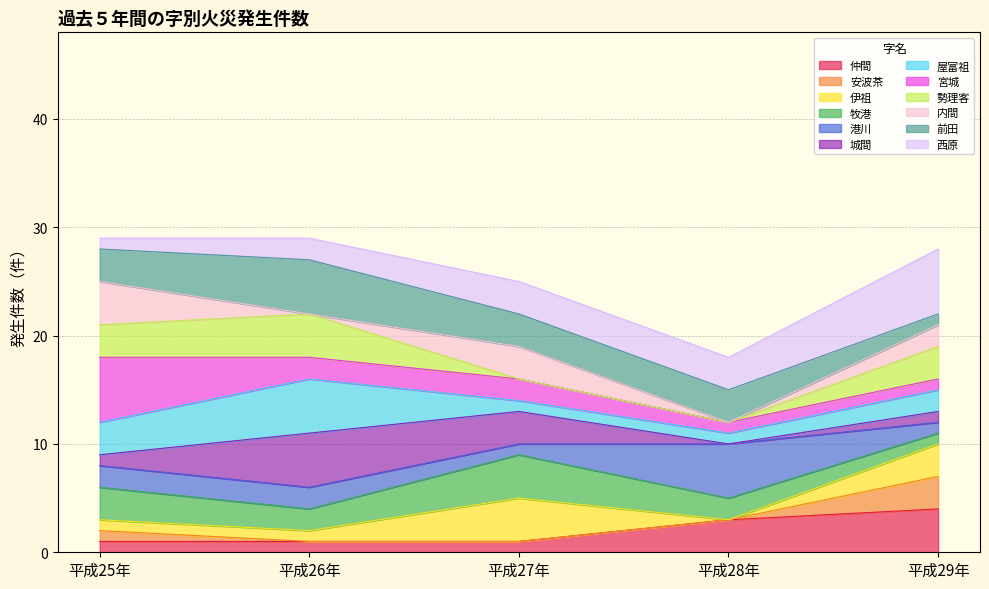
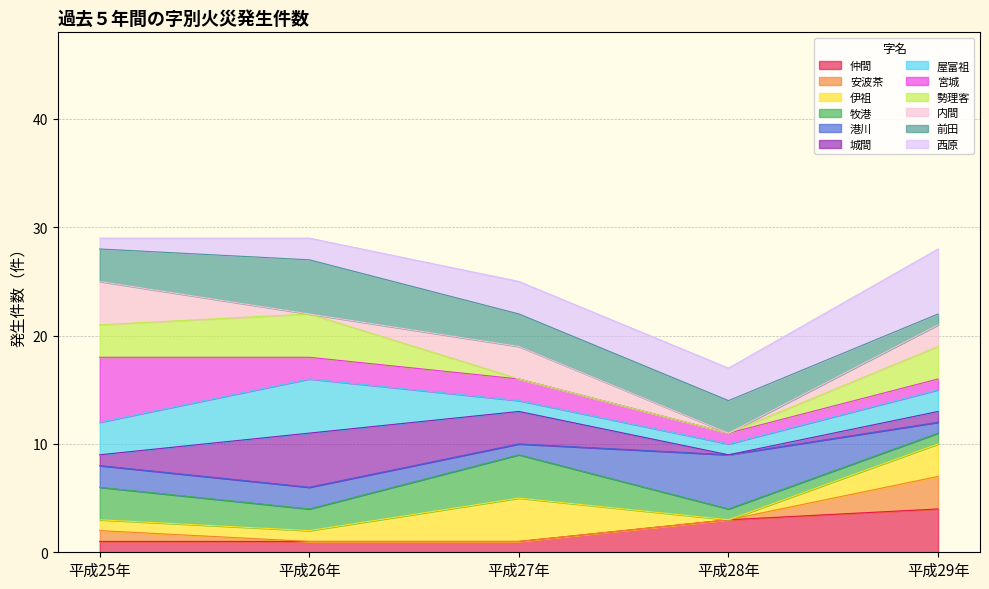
牧港, 平成28年: 2 -> 1
